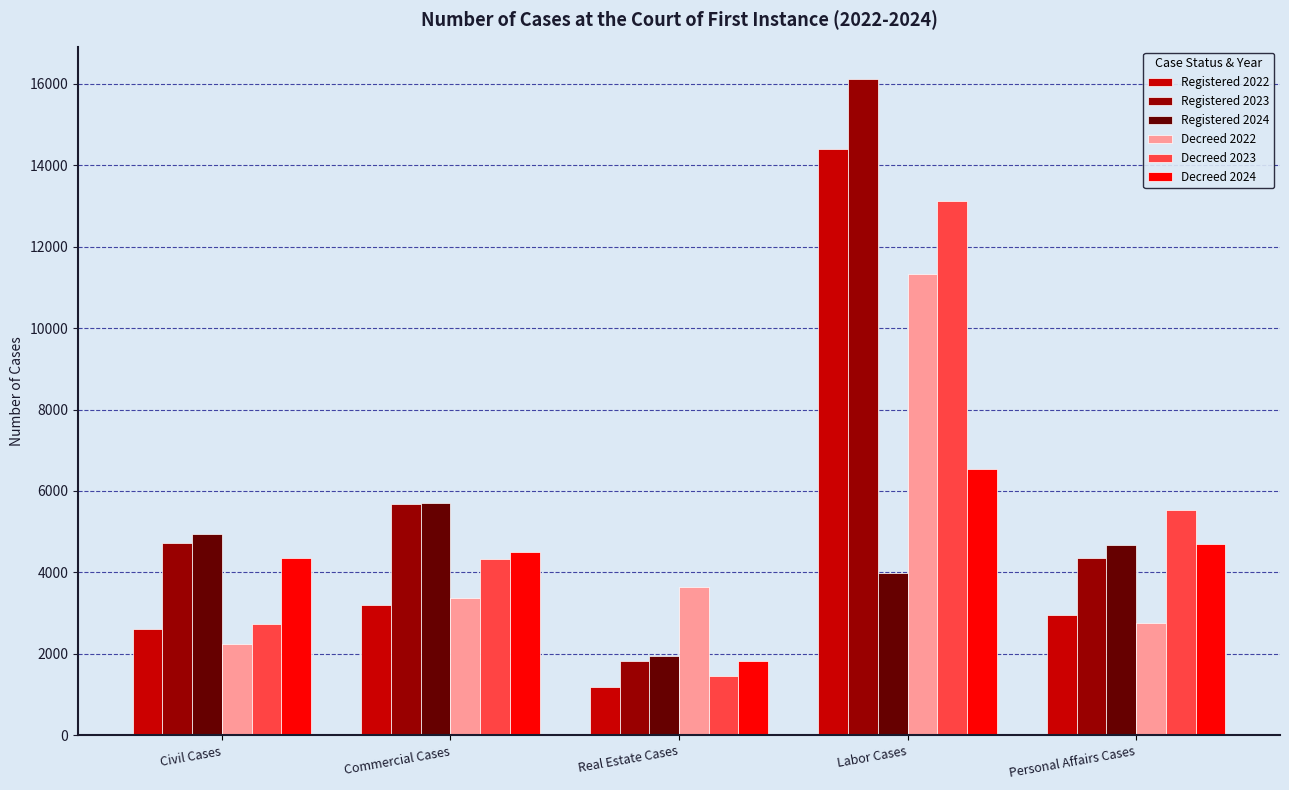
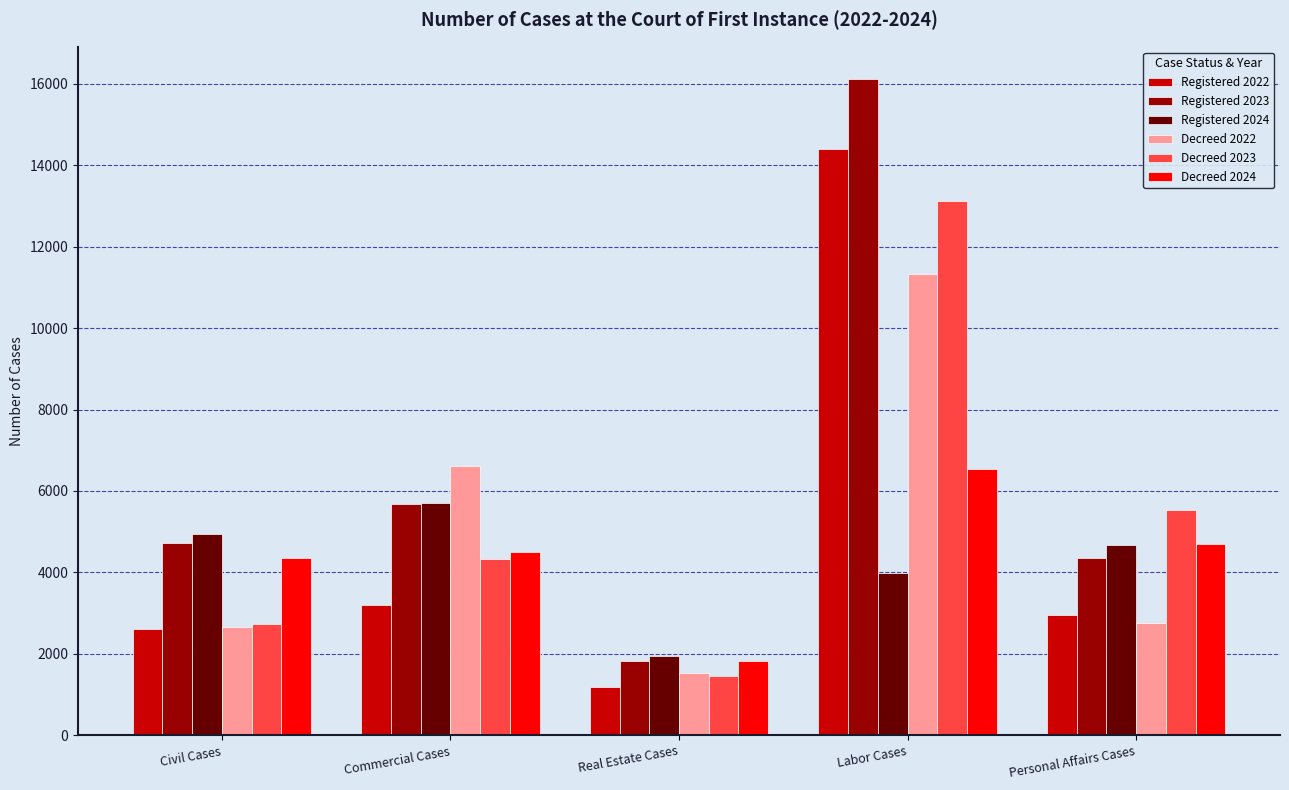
Decreed 2022, Civil Cases: 2200 -> 2700
Decreed 2022, Commercial Cases: 3400 -> 6600
Decreed 2022, Real Estate Cases: 3700 -> 1500
